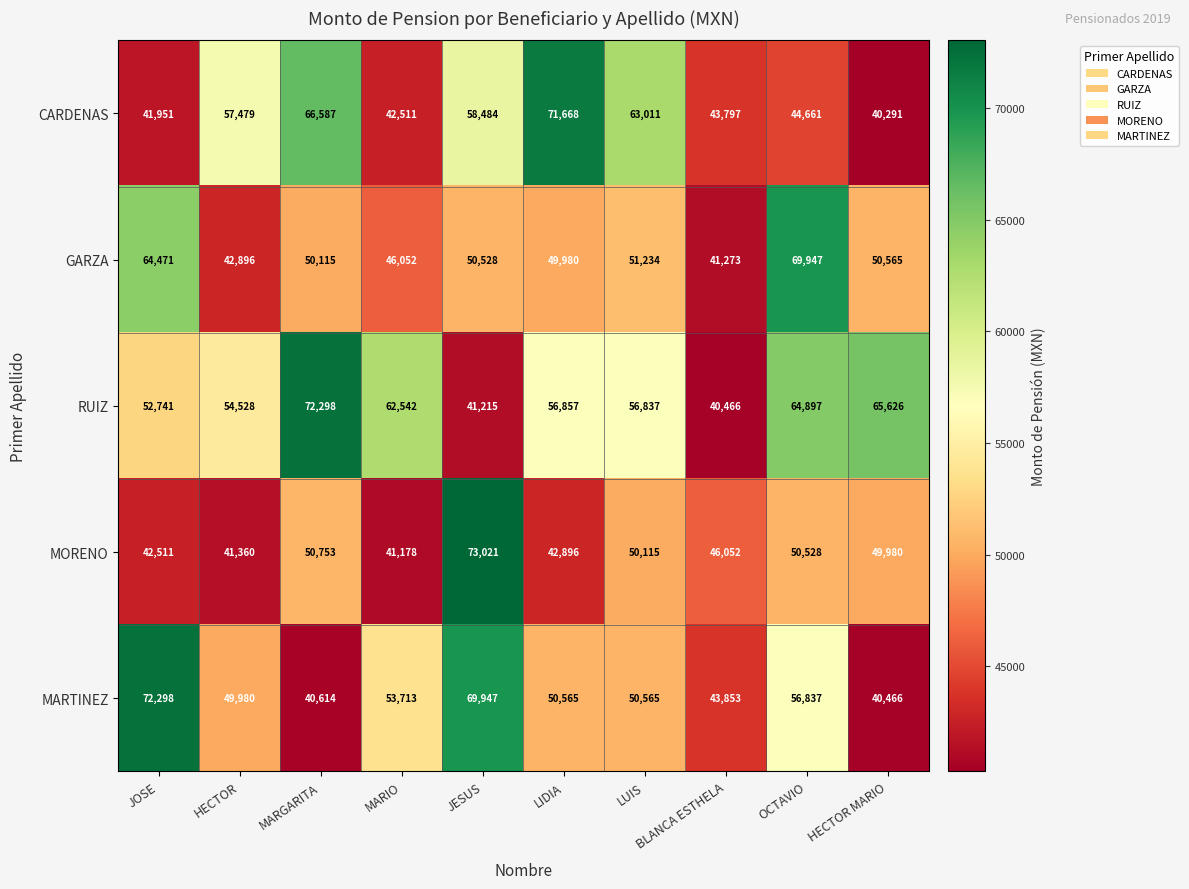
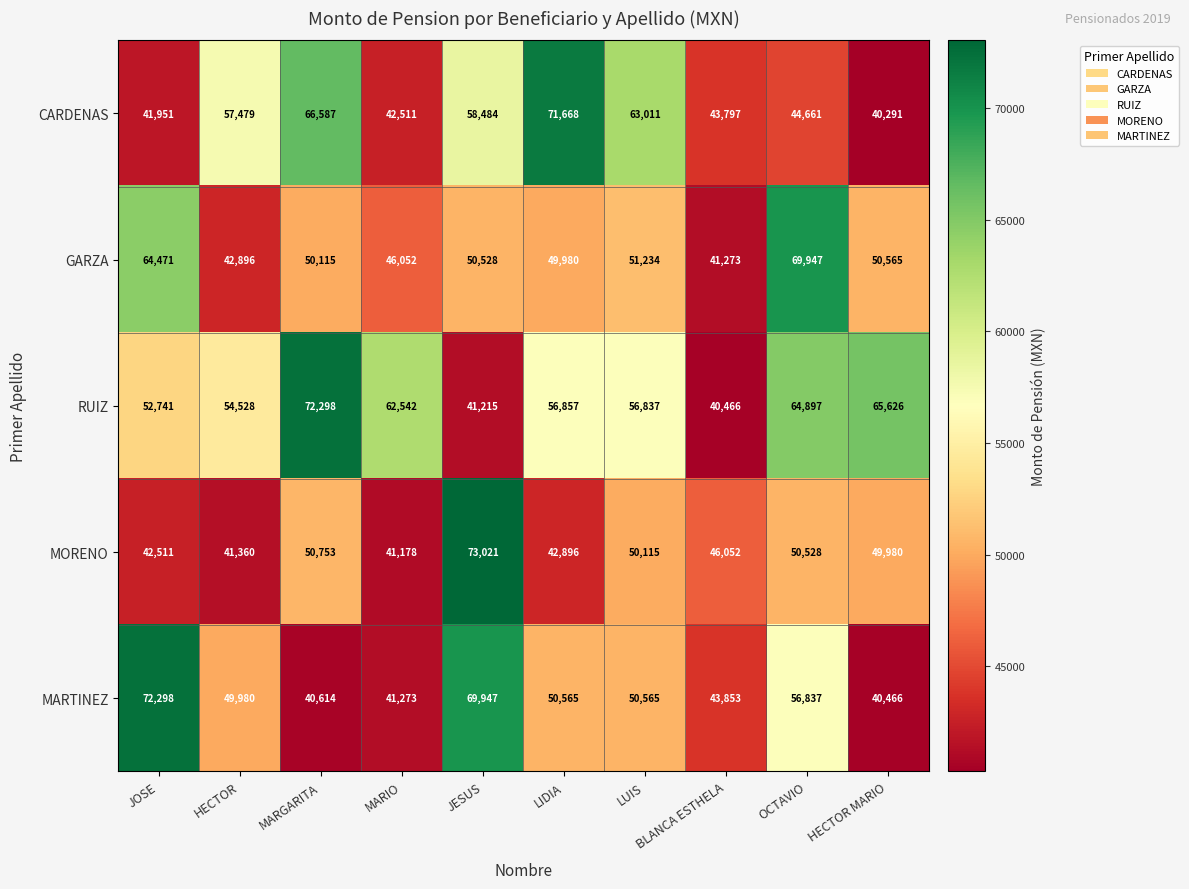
MARTINEZ, MARIO: 53,713 -> 41,273
